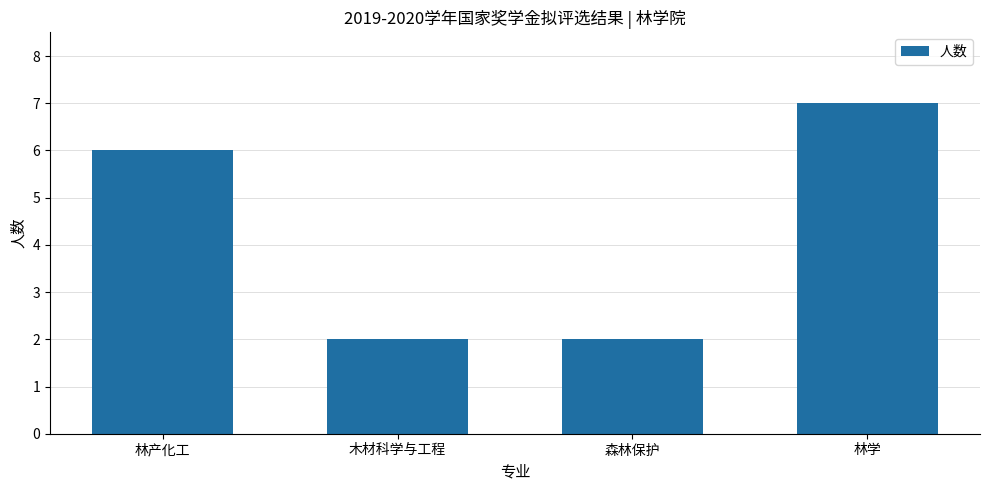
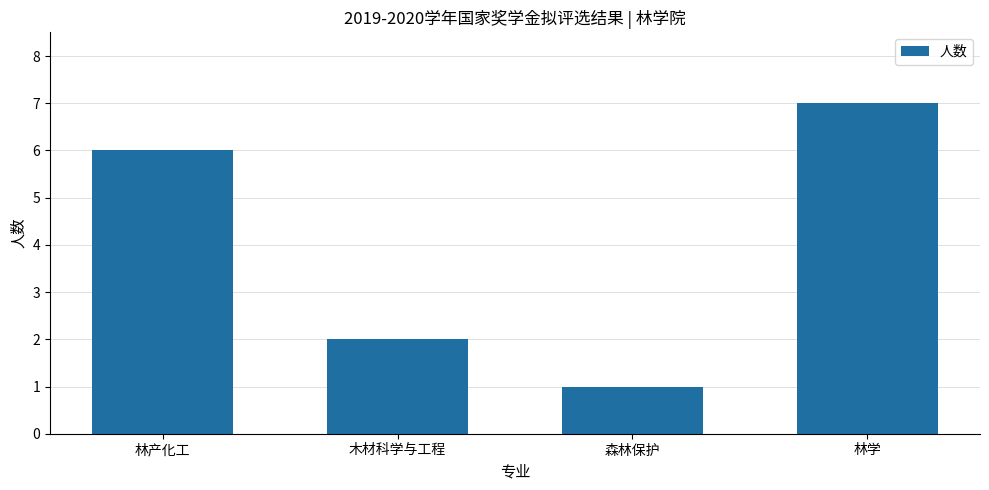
森林保护: 2 -> 1
